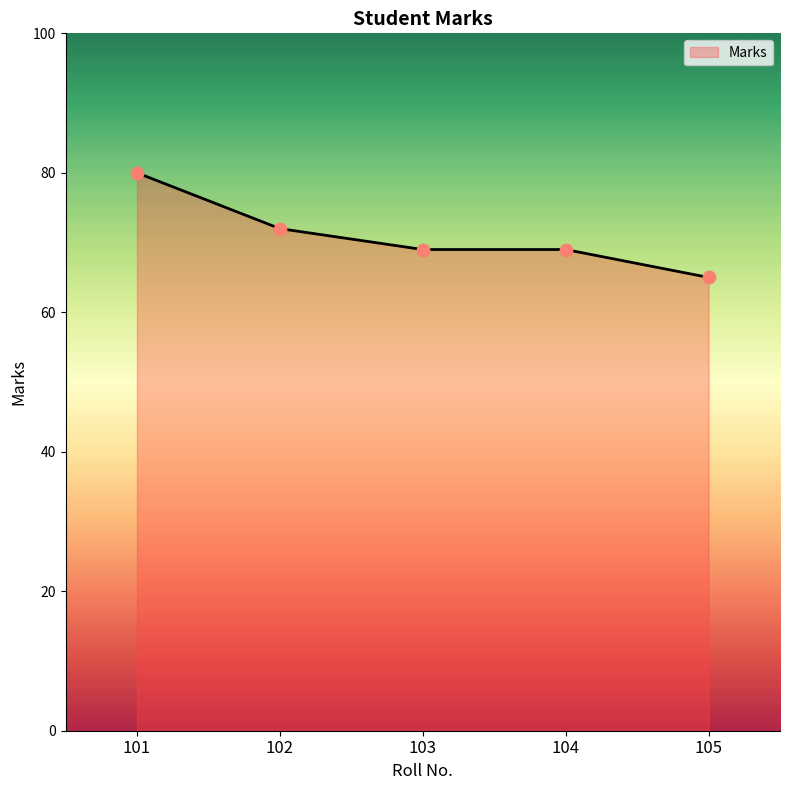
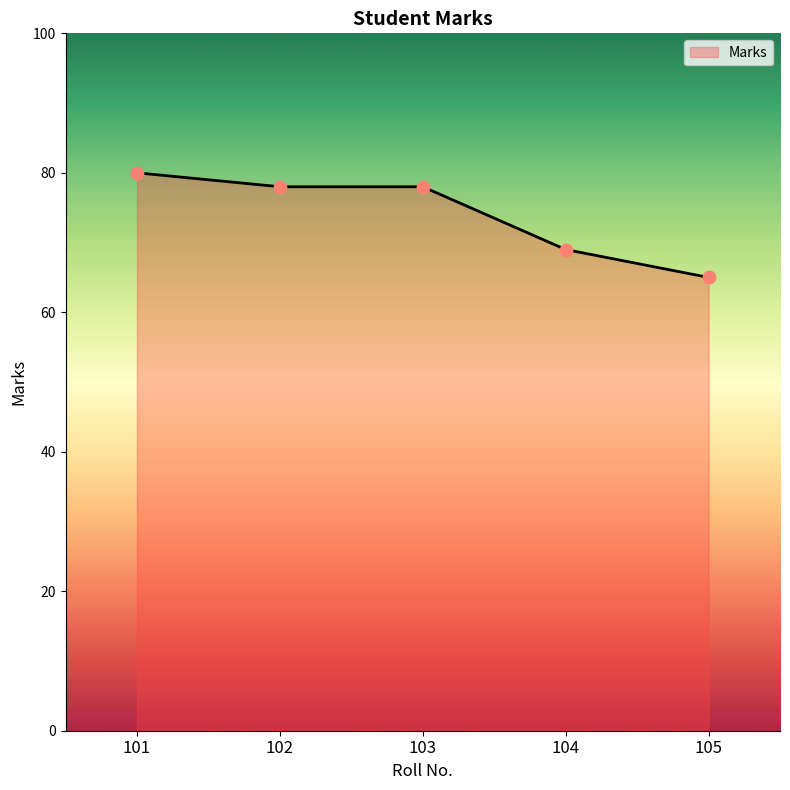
102: 72 -> 78
103: 69 -> 78
